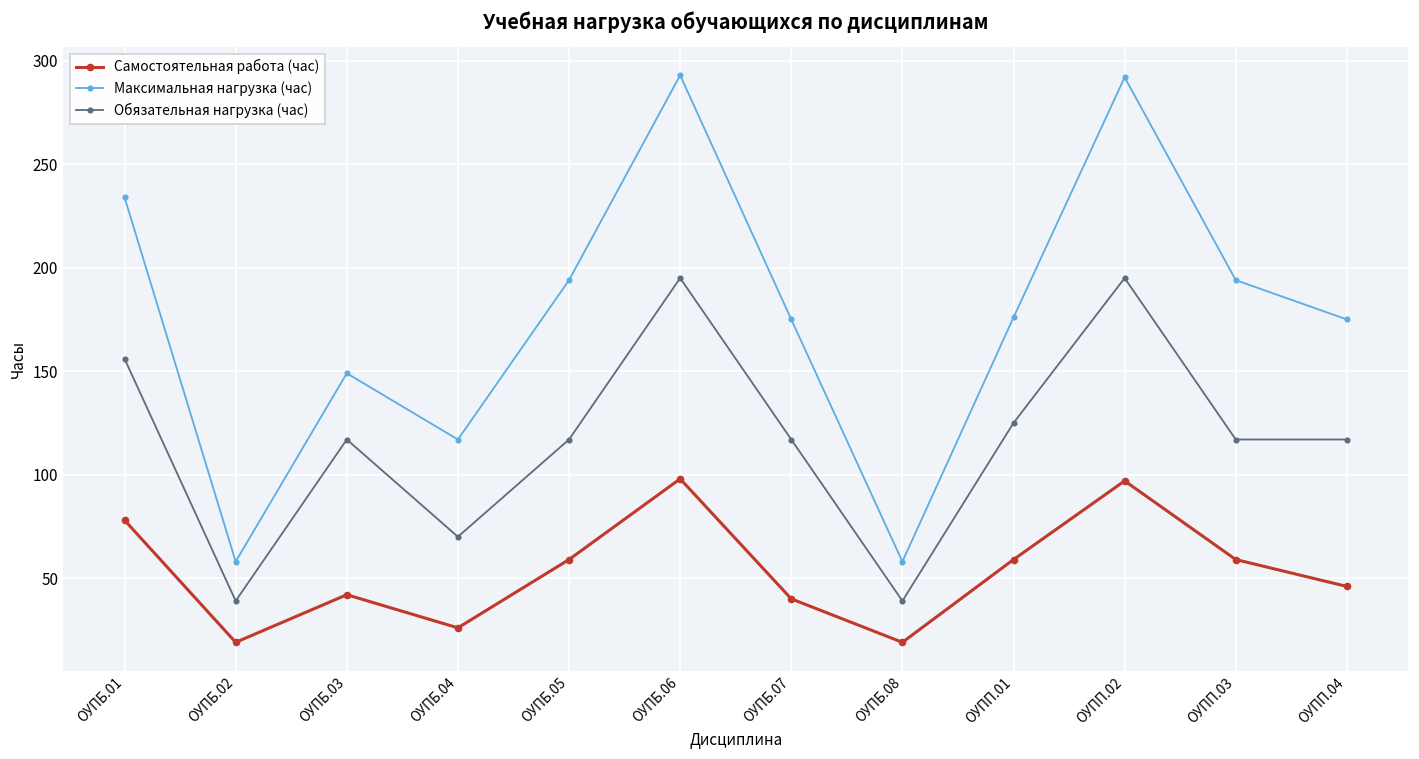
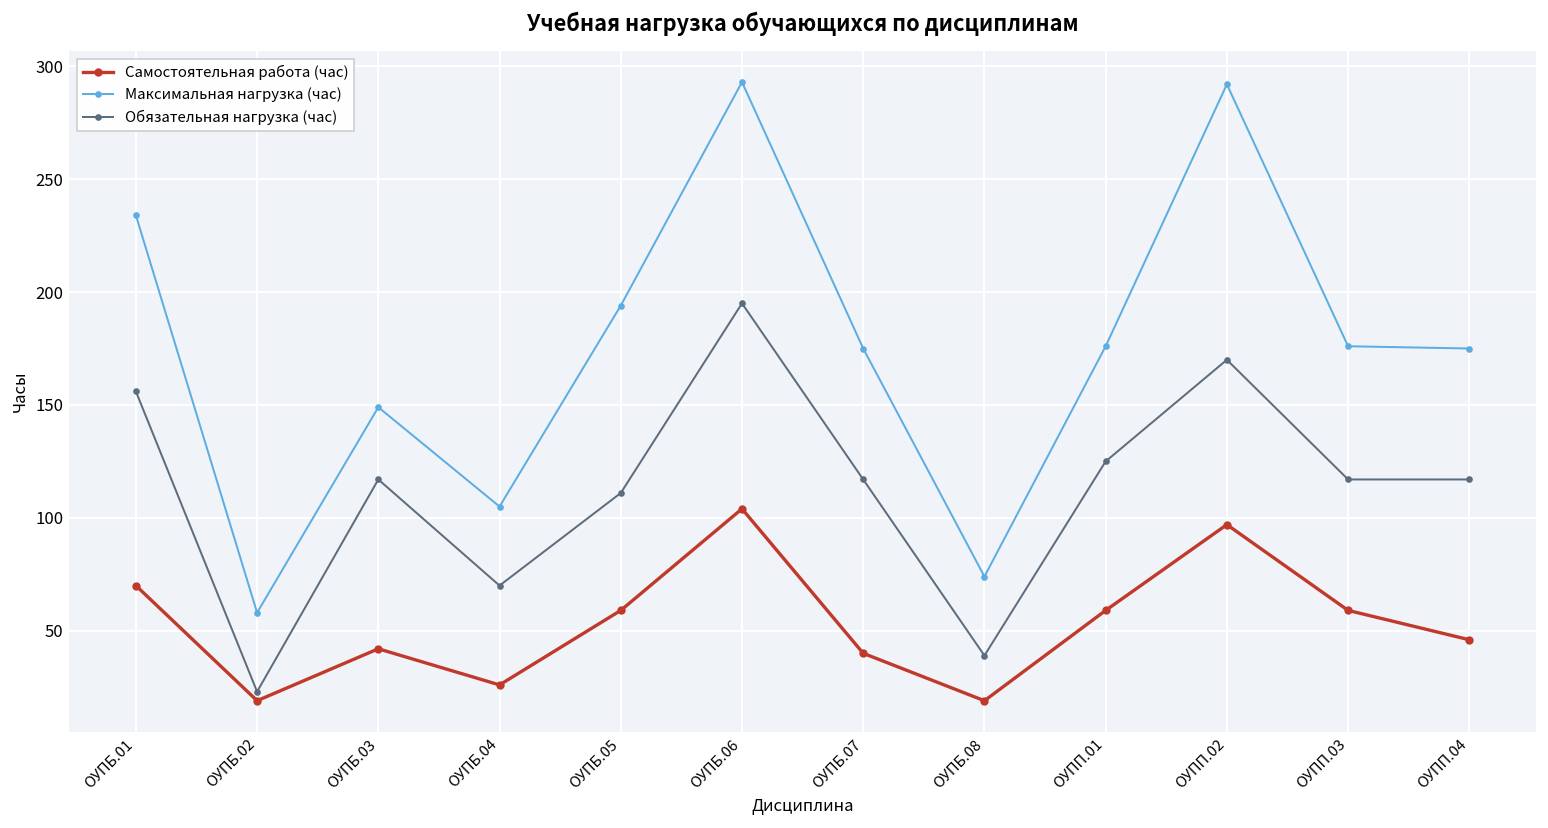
Самостоятельная работа (час), ОУПБ.01: 78 -> 70
Обязательная нагрузка (час), ОУПБ.02: 39 -> 23
Максимальная нагрузка (час), ОУПБ.04: 117 -> 105
Обязательная нагрузка (час), ОУПБ.05: 117 -> 111
Самостоятельная работа (час), ОУПБ.06: 98 -> 104
Максимальная нагрузка (час), ОУПБ.08: 58 -> 74
Обязательная нагрузка (час), ОУПП.02: 195 -> 170
Максимальная нагрузка (час), ОУПП.03: 194 -> 176
